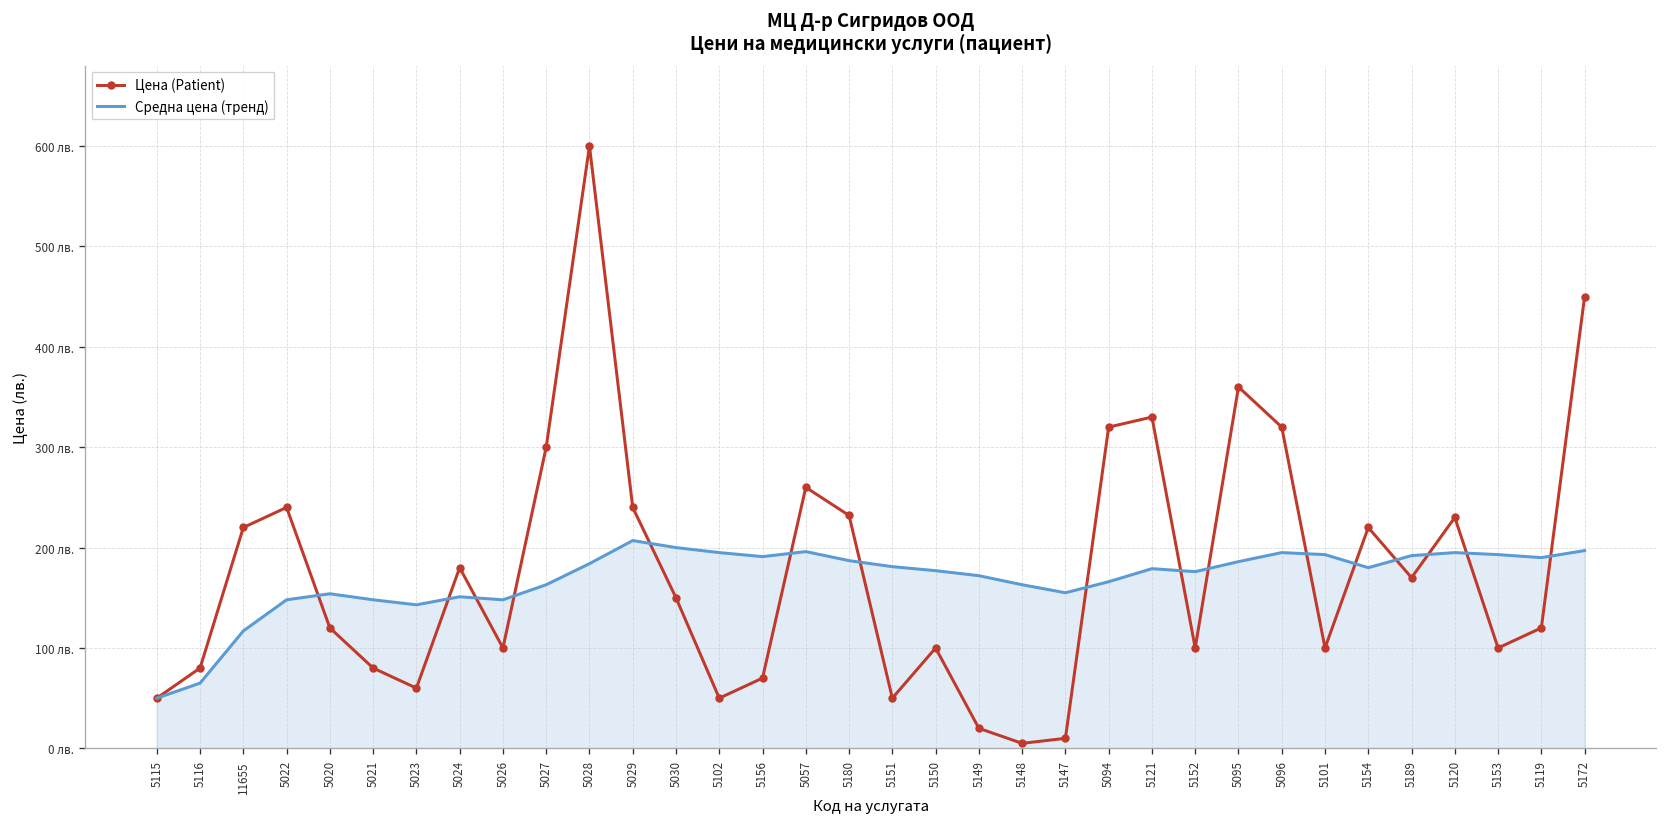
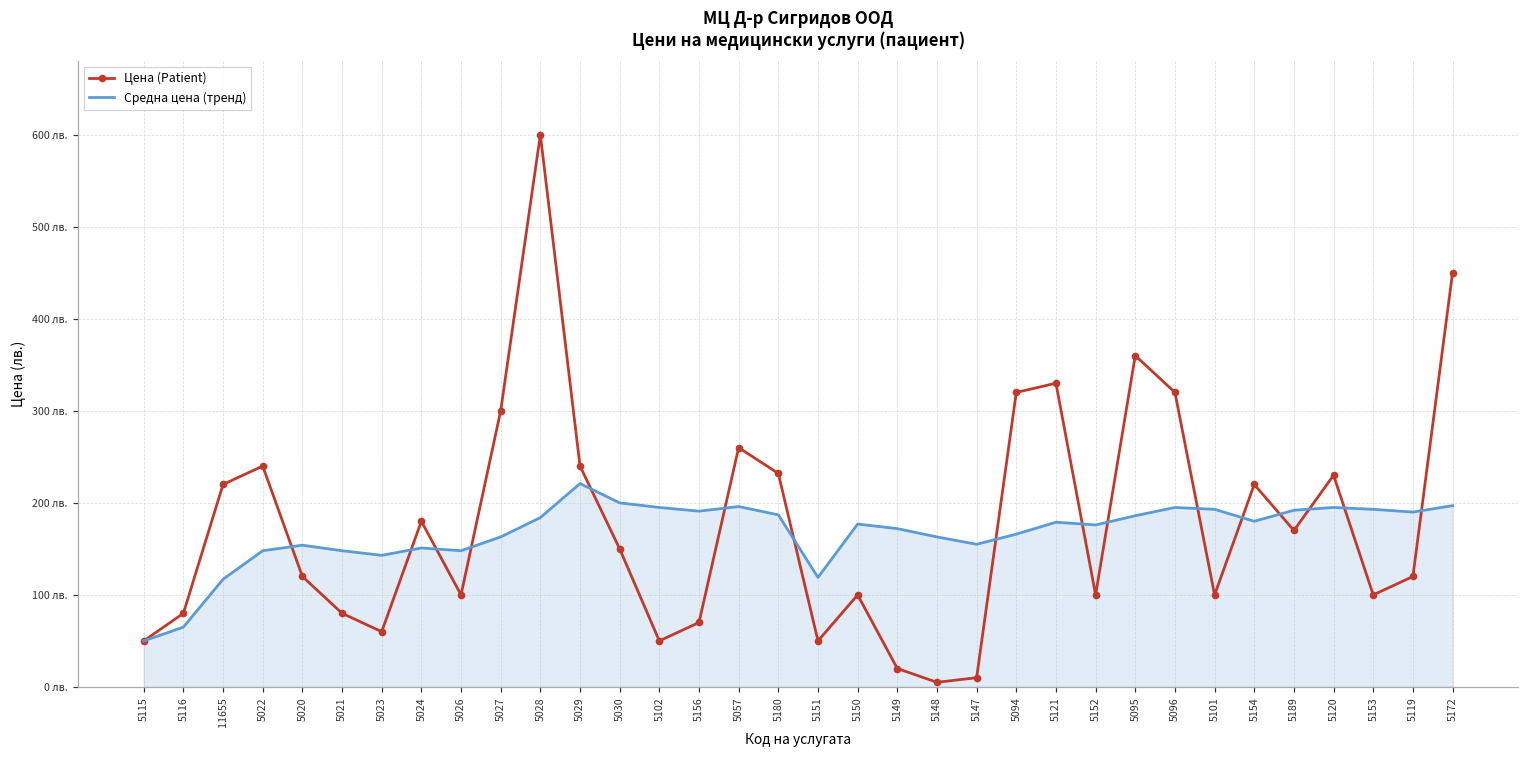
Средна цена (тренд), 5029: 210 лв. -> 220 лв.
Средна цена (тренд), 5151: 180 лв. -> 120 лв.
